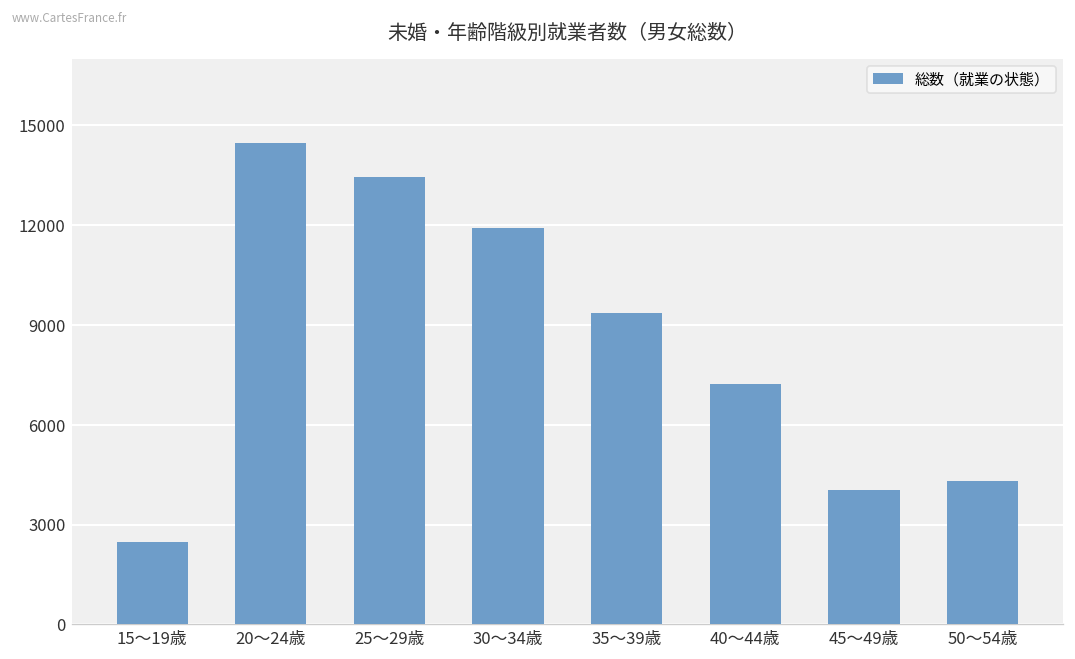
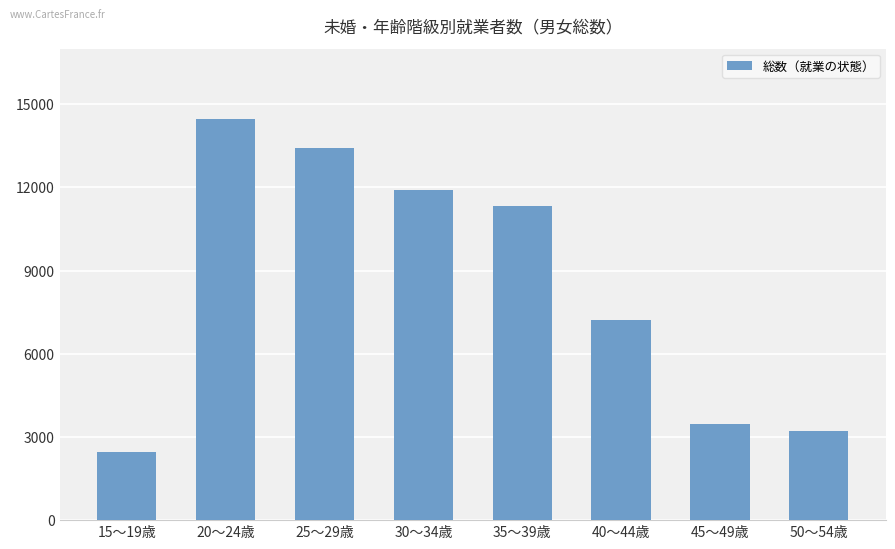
35～39歳: 9400 -> 11300
45～49歳: 4000 -> 3500
50～54歳: 4300 -> 3200
